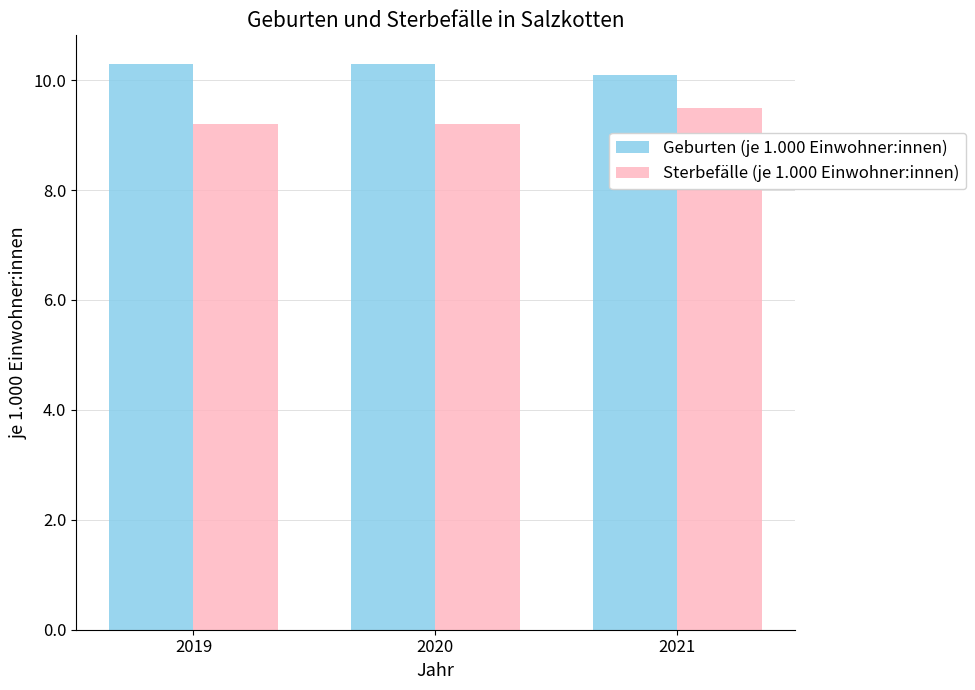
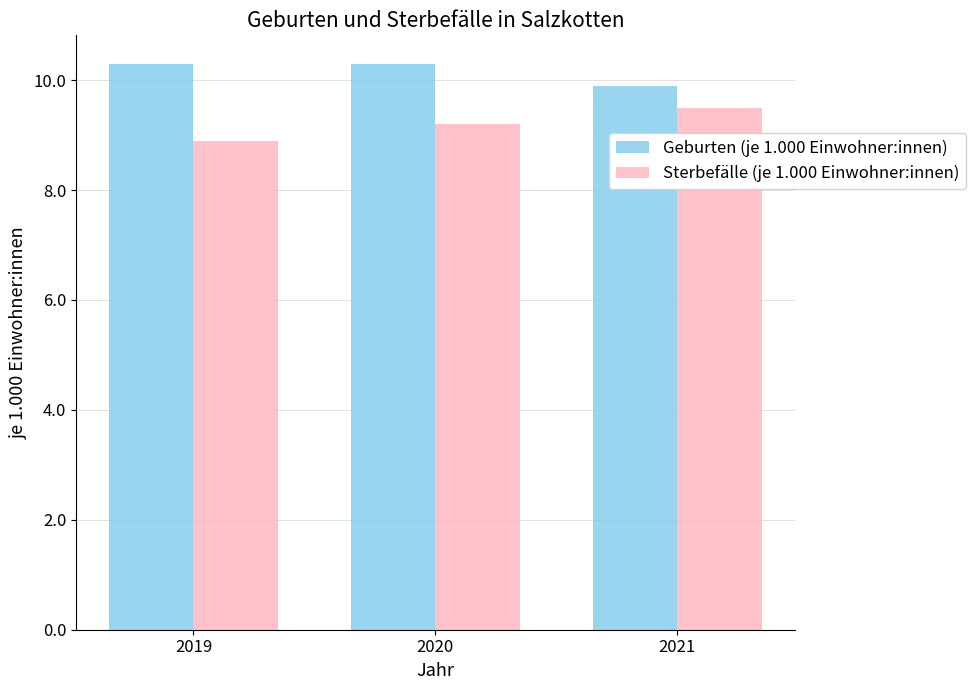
Sterbefälle (je 1.000 Einwohner:innen), 2019: 9.2 -> 8.9
Geburten (je 1.000 Einwohner:innen), 2021: 10.1 -> 9.9
